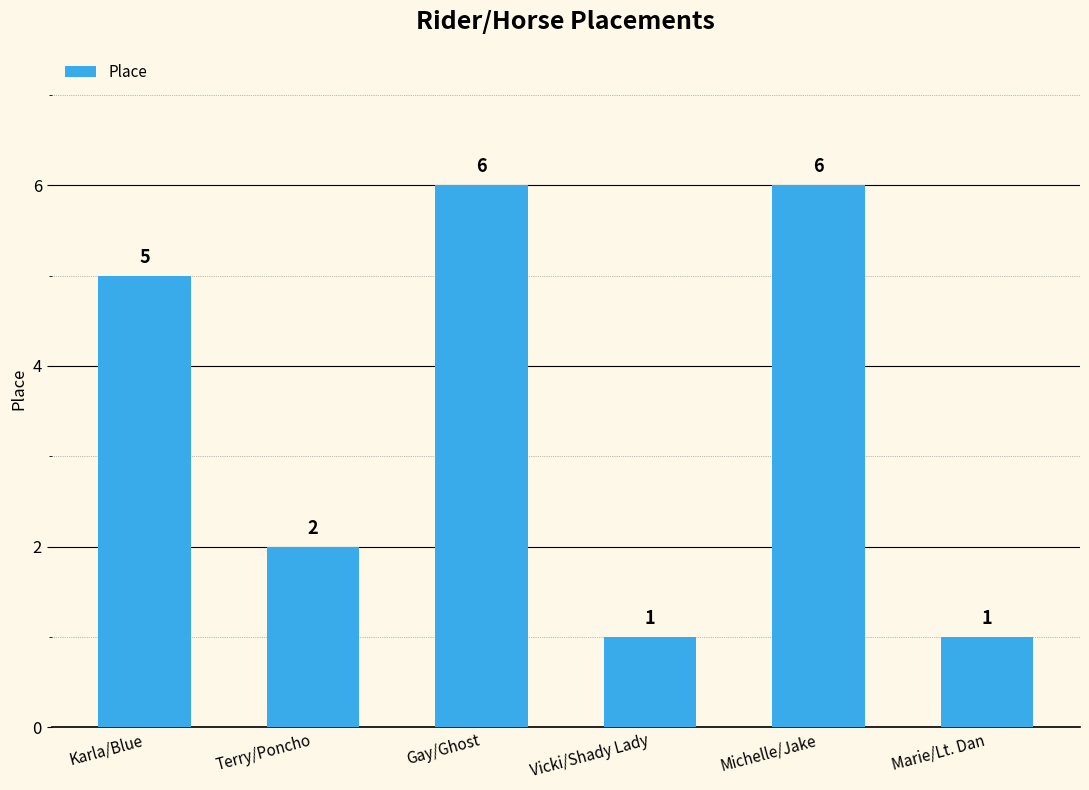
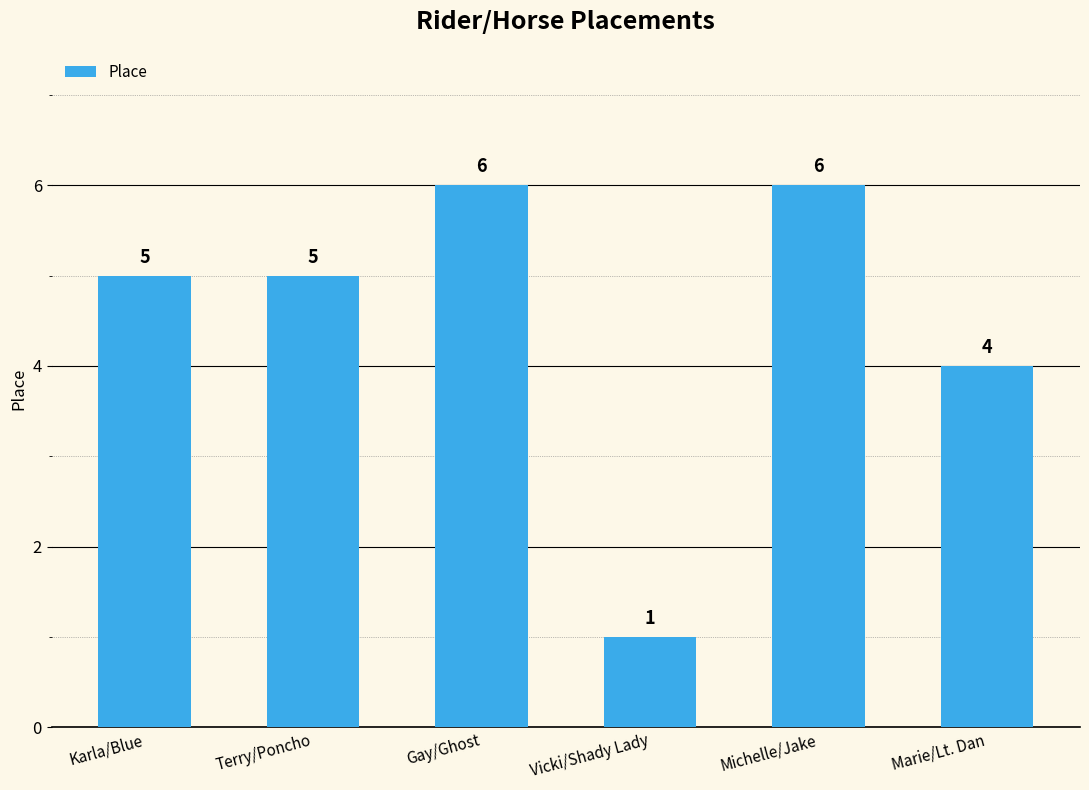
Terry/Poncho: 2 -> 5
Marie/Lt. Dan: 1 -> 4
